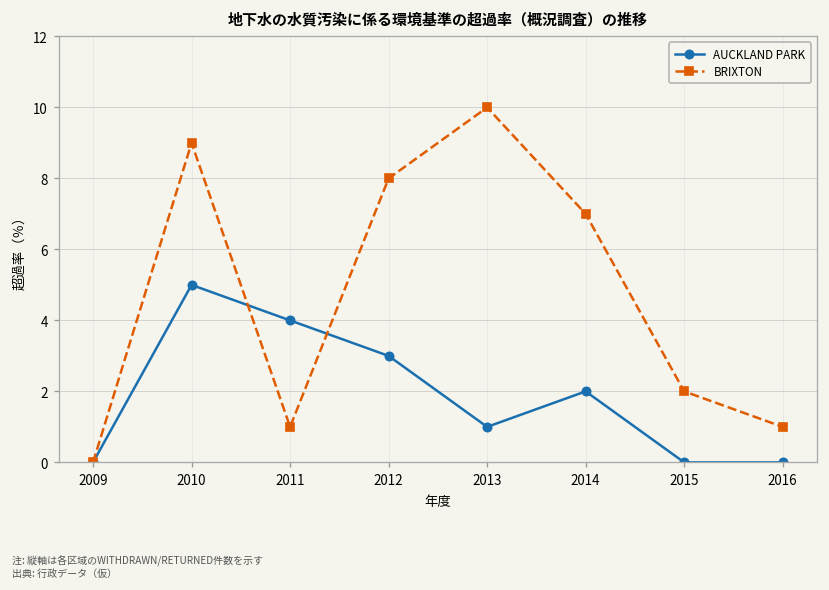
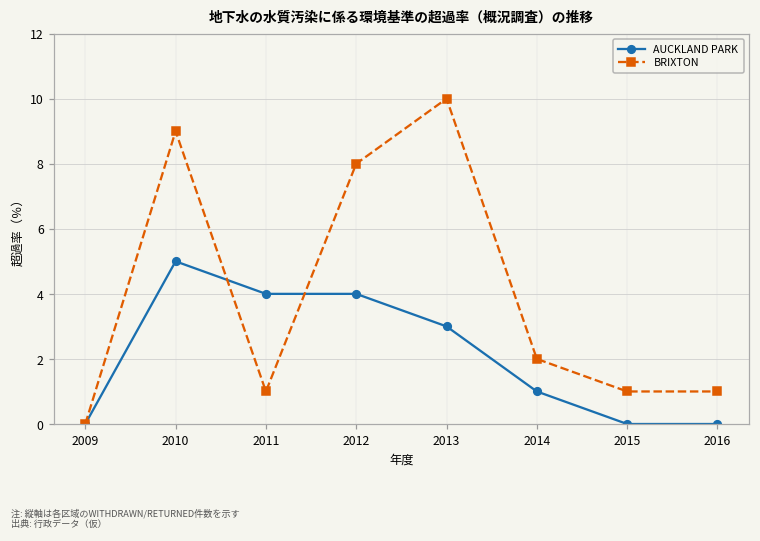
AUCKLAND PARK, 2012: 3 -> 4
AUCKLAND PARK, 2013: 1 -> 3
AUCKLAND PARK, 2014: 2 -> 1
BRIXTON, 2014: 7 -> 2
BRIXTON, 2015: 2 -> 1
